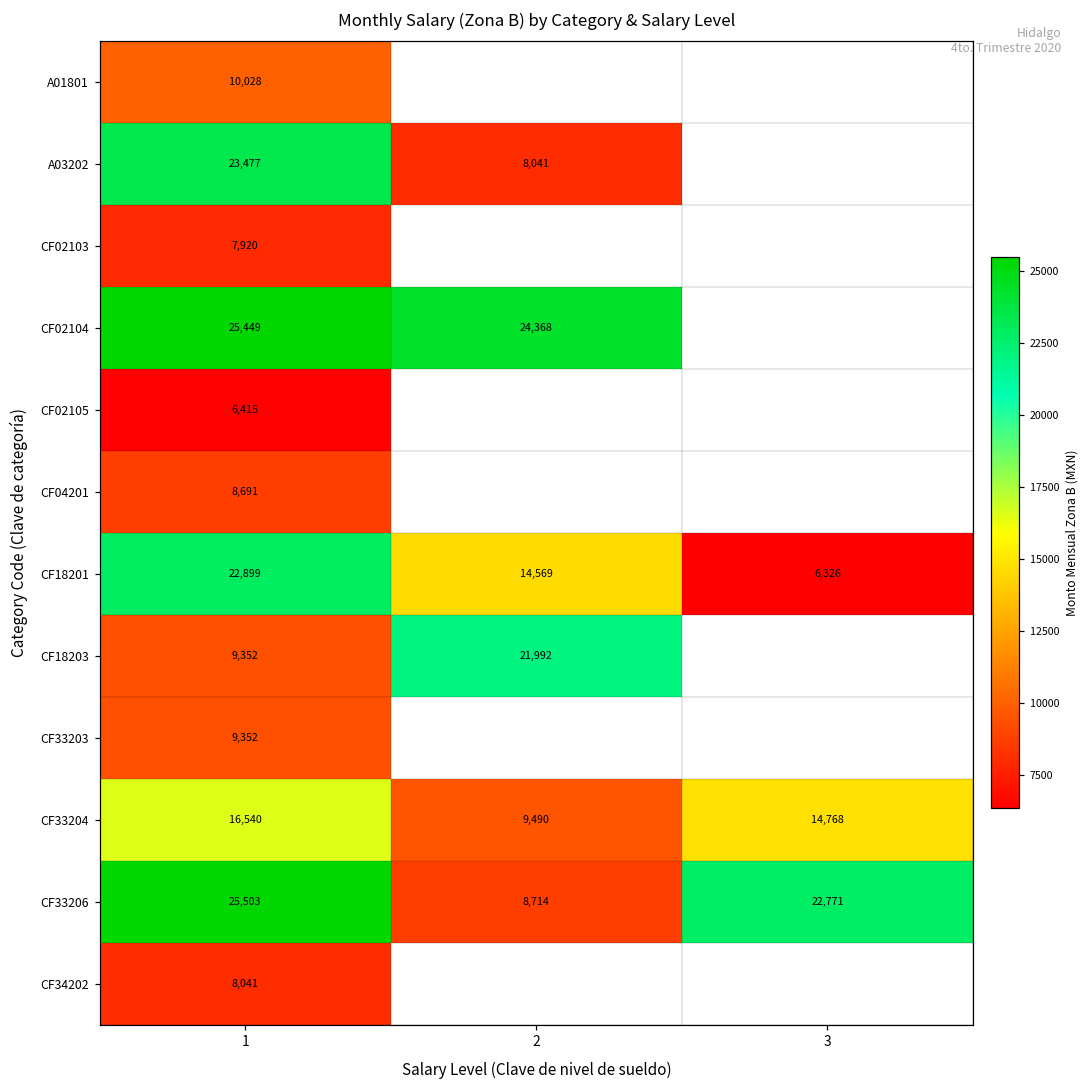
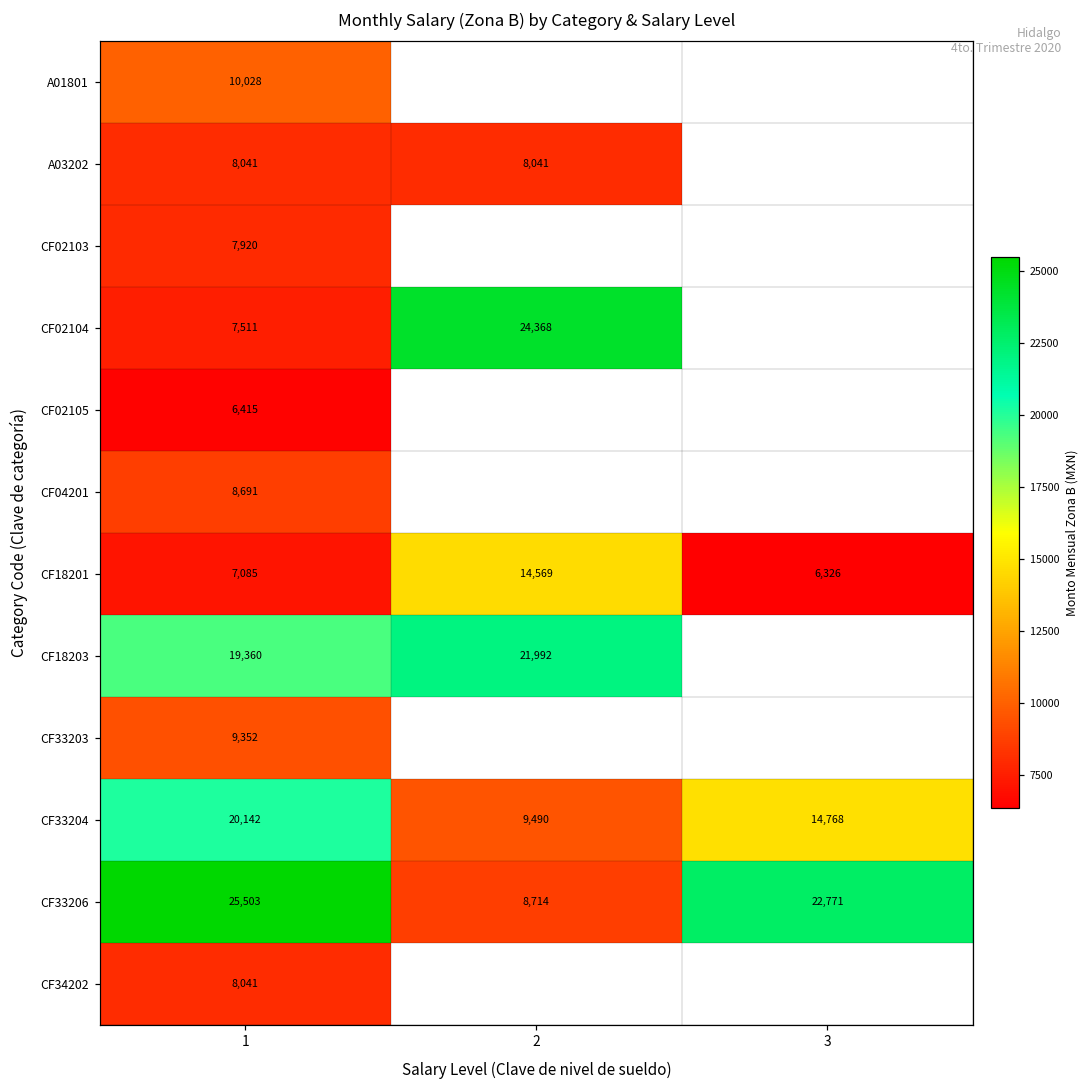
A03202, 1: 23,477 -> 8,041
CF02104, 1: 25,449 -> 7,511
CF18201, 1: 22,899 -> 7,085
CF18203, 1: 9,352 -> 19,360
CF33204, 1: 16,540 -> 20,142
